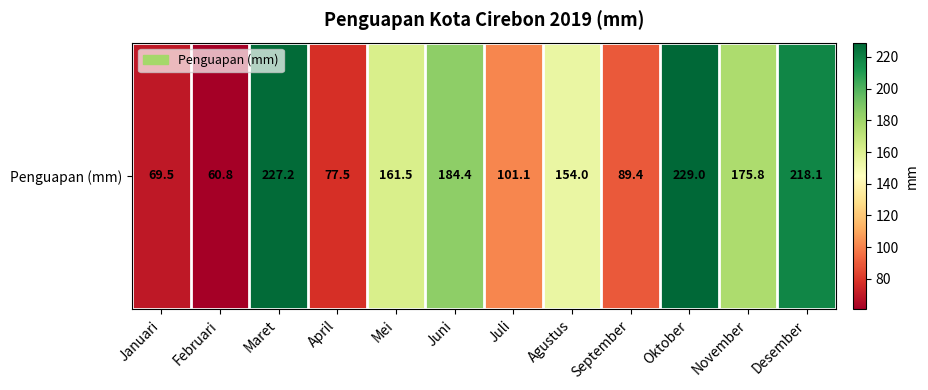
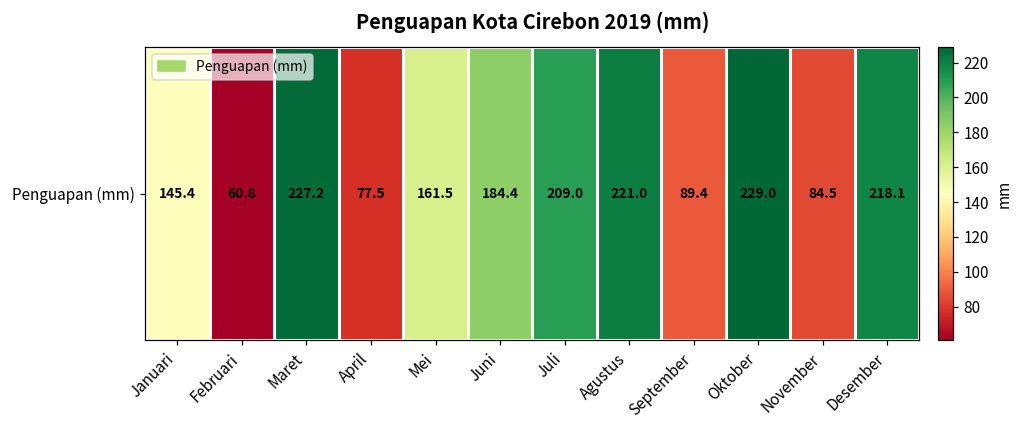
Penguapan (mm), Januari: 69.5 -> 145.4
Penguapan (mm), Juli: 101.1 -> 209.0
Penguapan (mm), Agustus: 154.0 -> 221.0
Penguapan (mm), November: 175.8 -> 84.5
